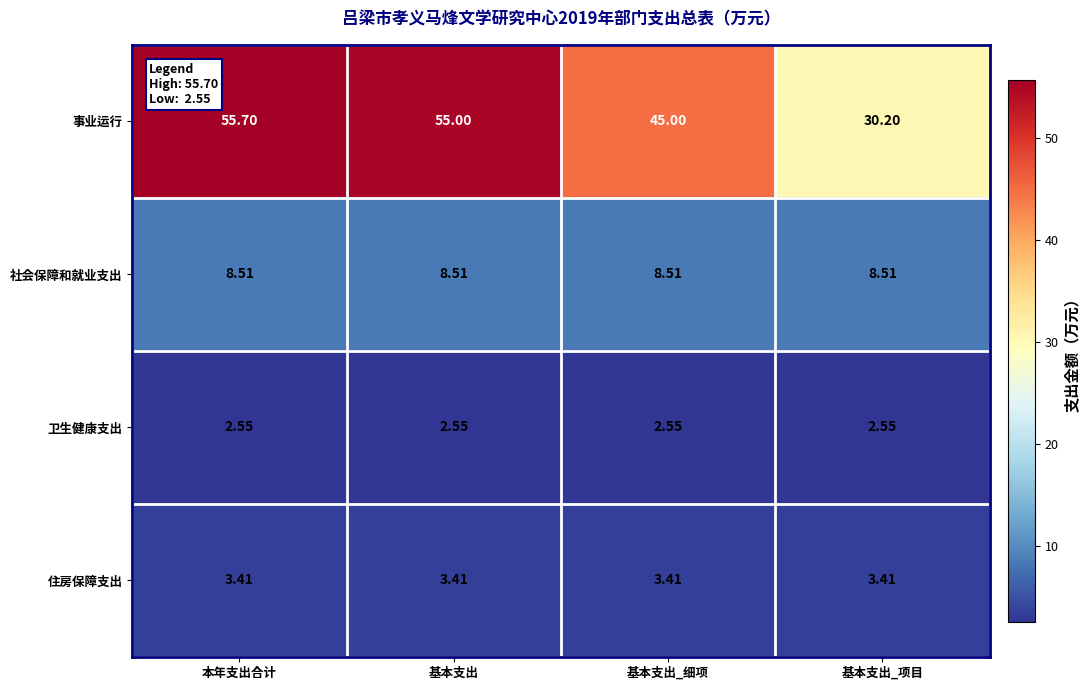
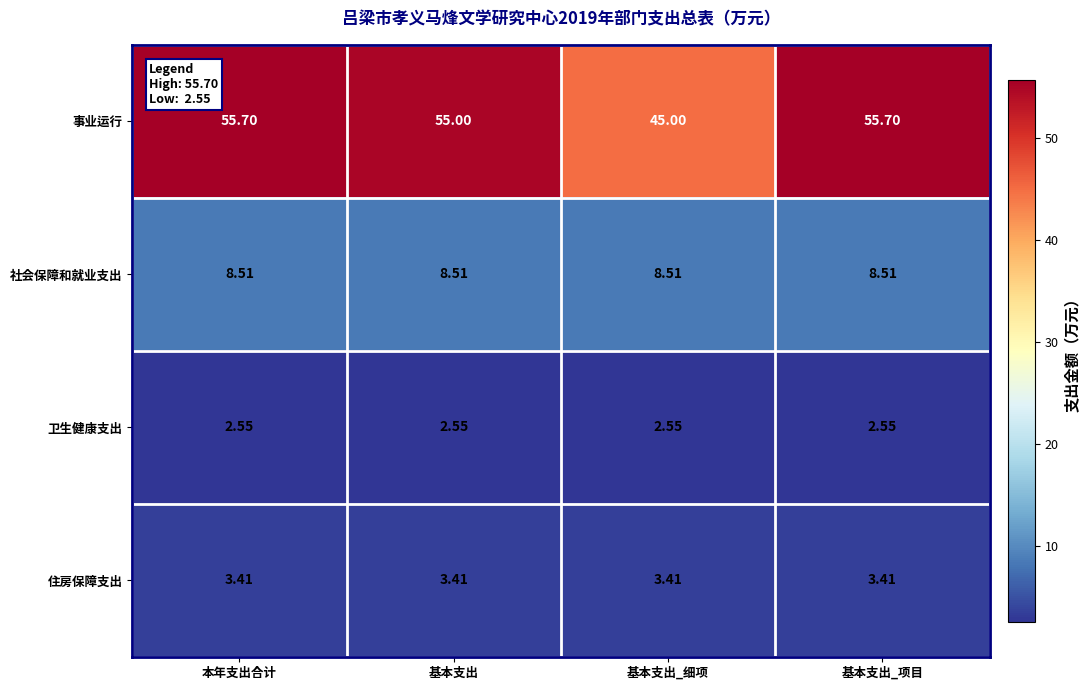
事业运行, 基本支出_项目: 30.20 -> 55.70
